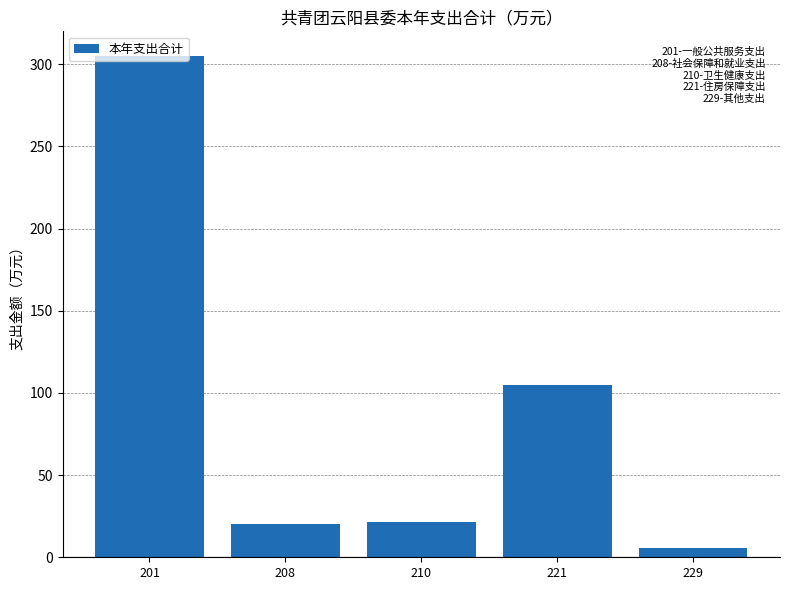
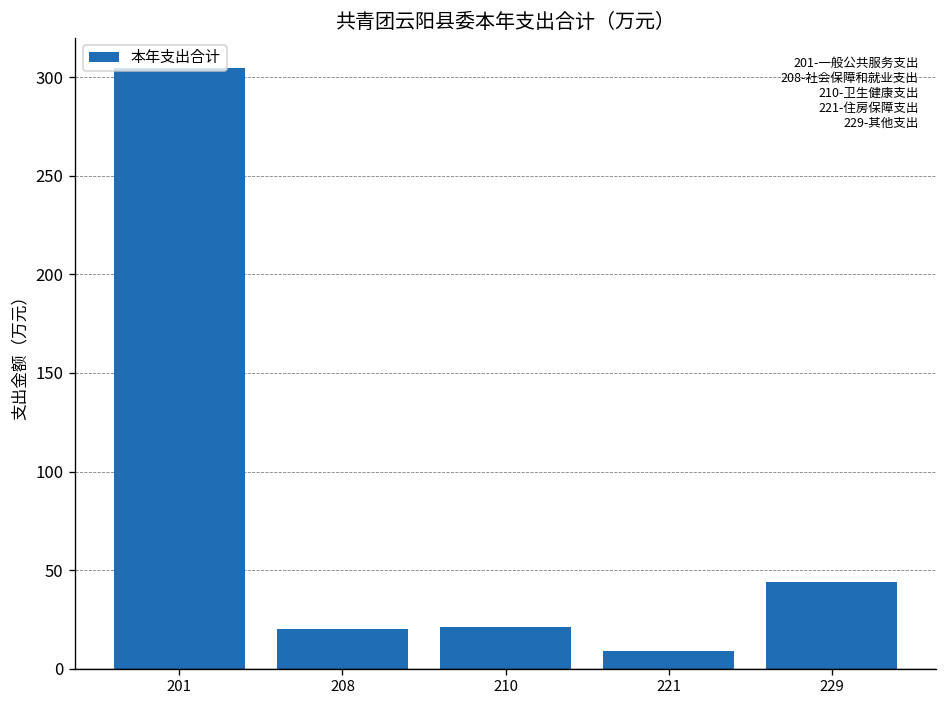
221: 105 -> 9
229: 6 -> 44
